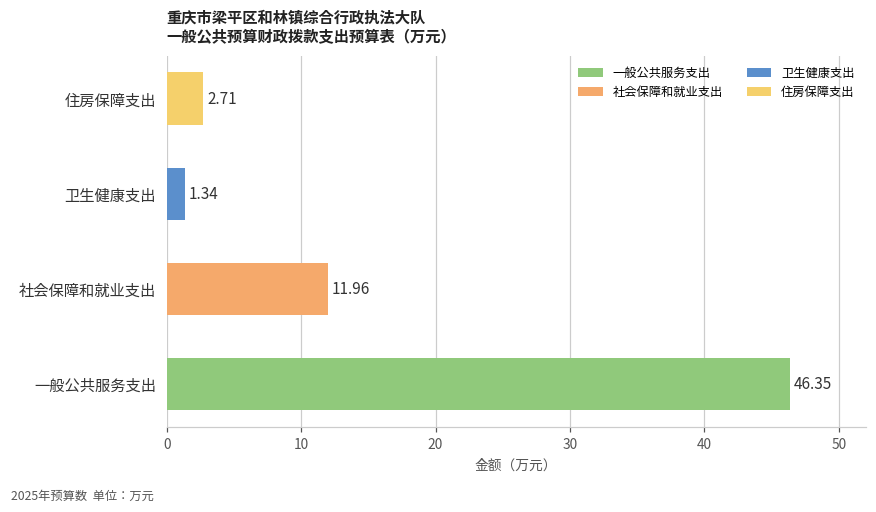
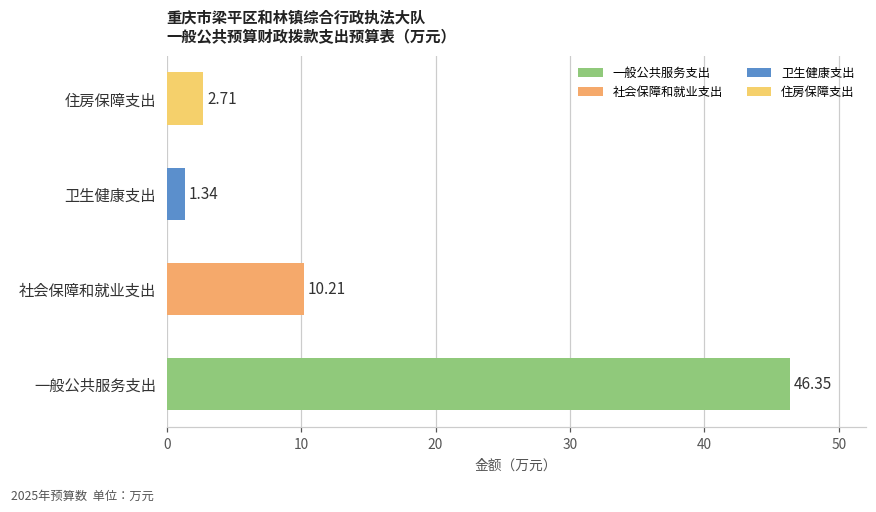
社会保障和就业支出: 11.96 -> 10.21
